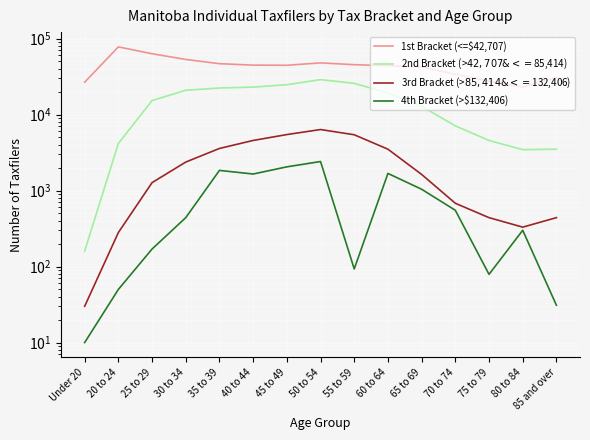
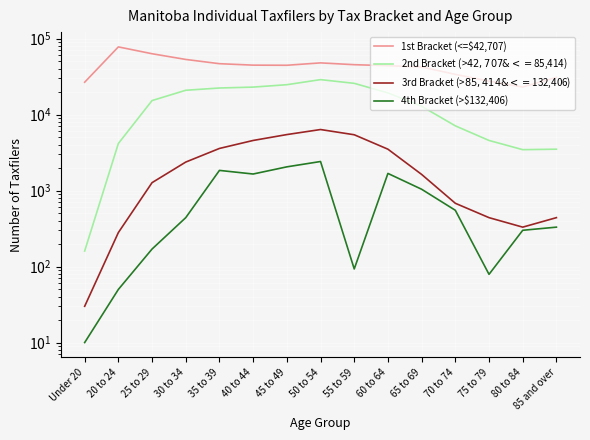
4th Bracket (>$132,406), 85 and over: 31 -> 330
